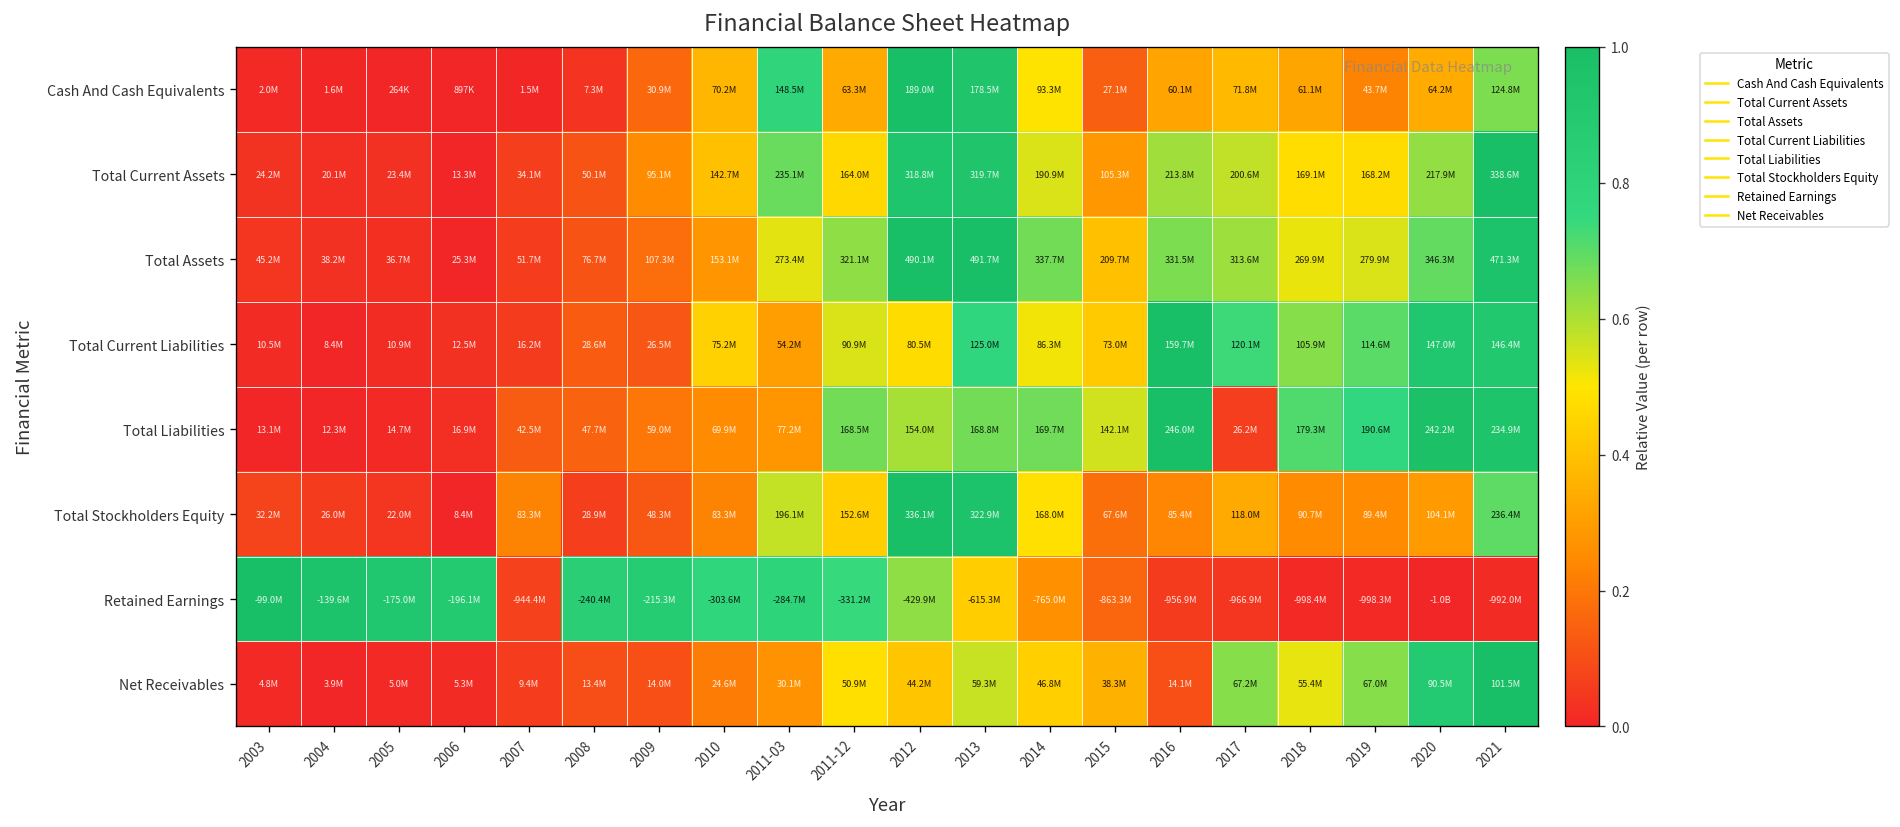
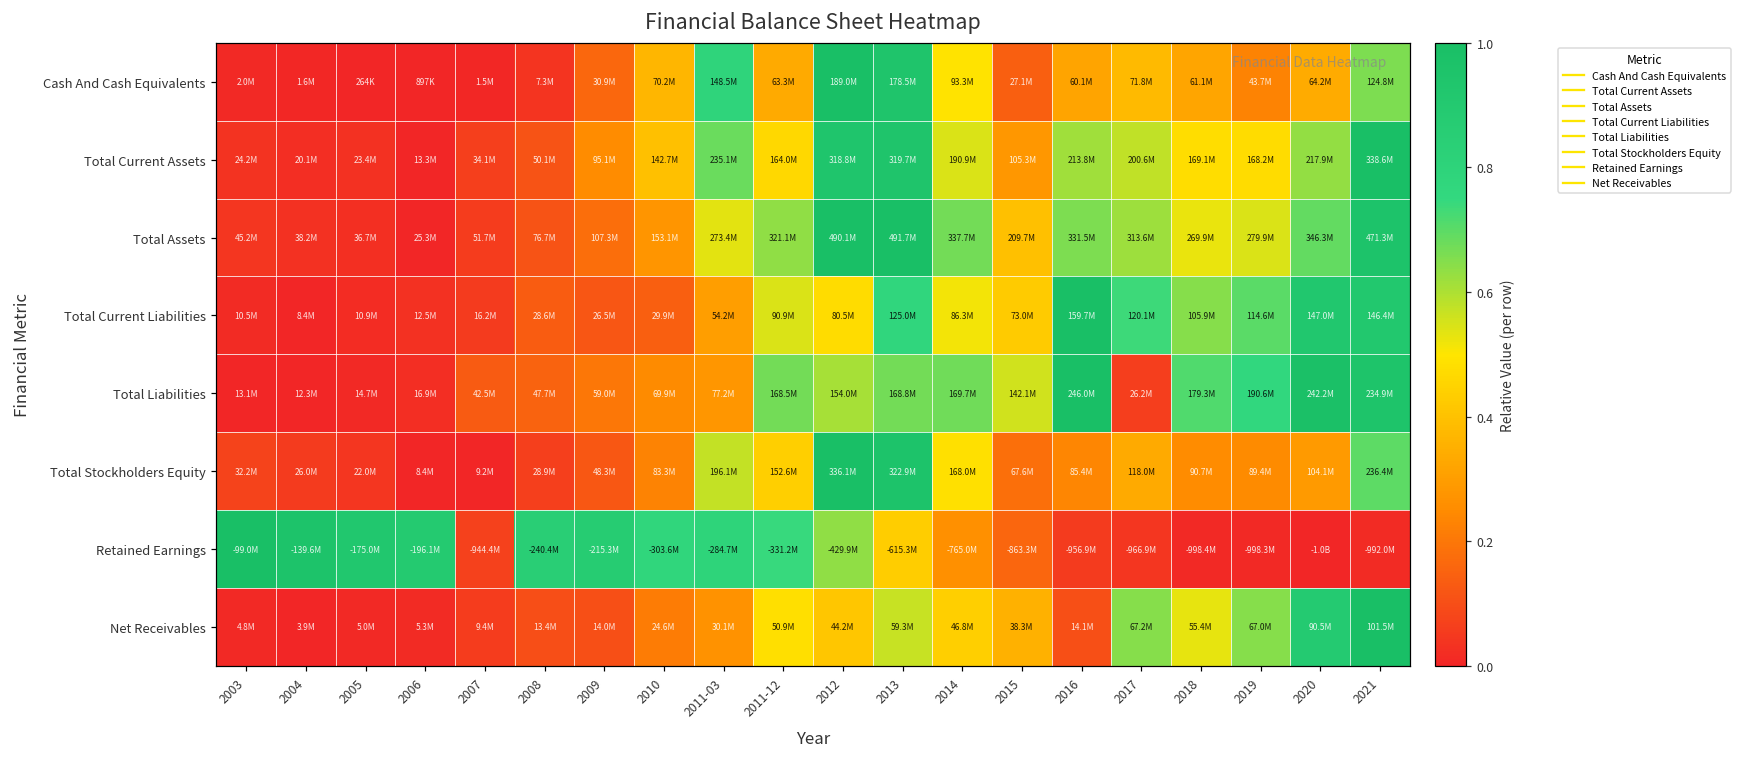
Total Current Liabilities, 2010: 75.2M -> 29.9M
Total Stockholders Equity, 2007: 83.3M -> 9.2M
